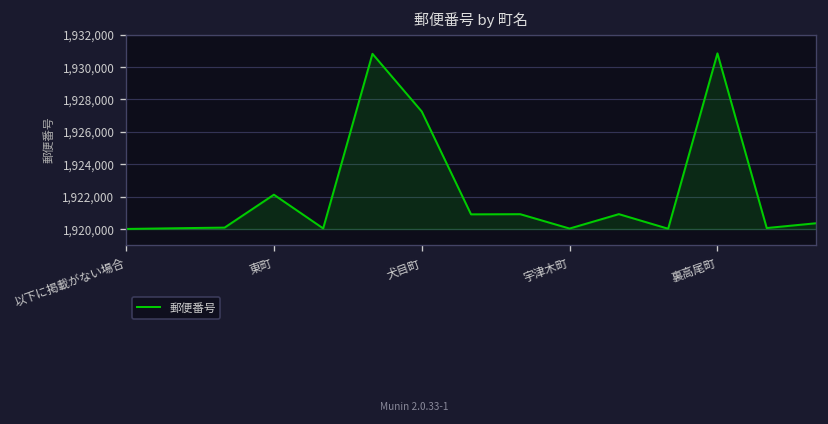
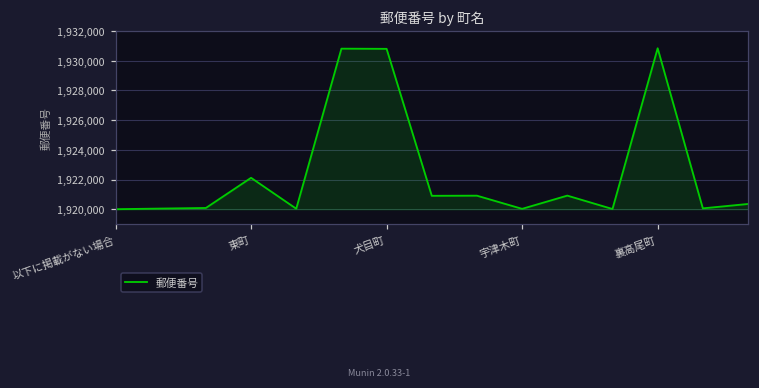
犬目町: 1,927,300 -> 1,930,800
